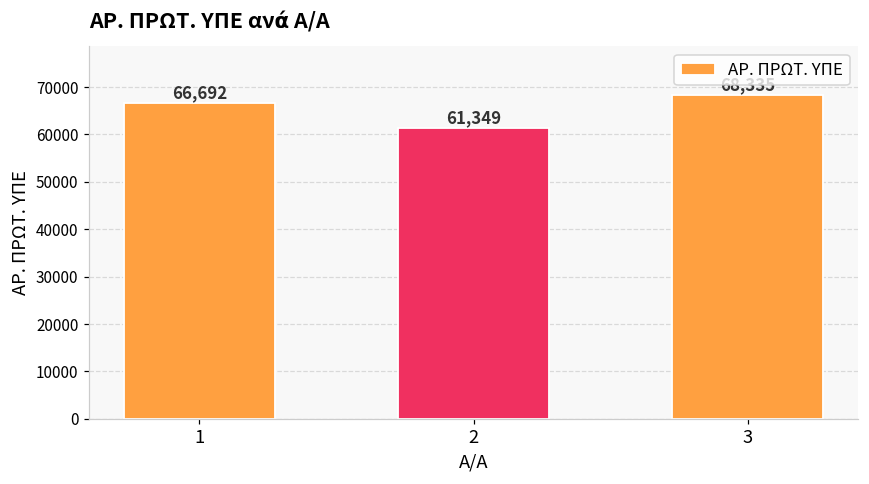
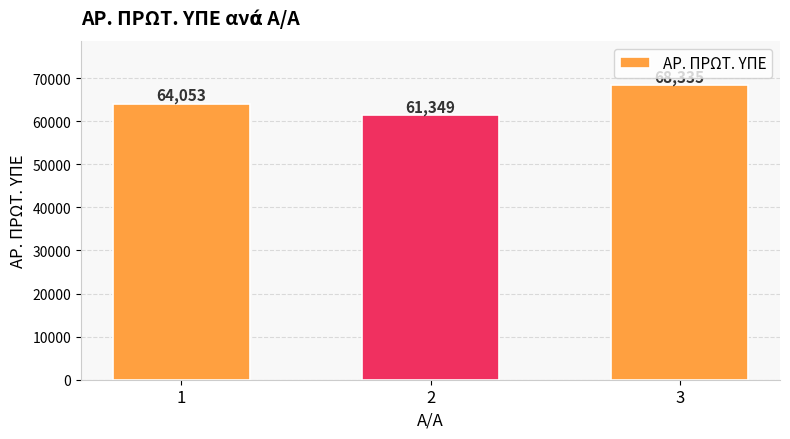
1: 66,692 -> 64,053
